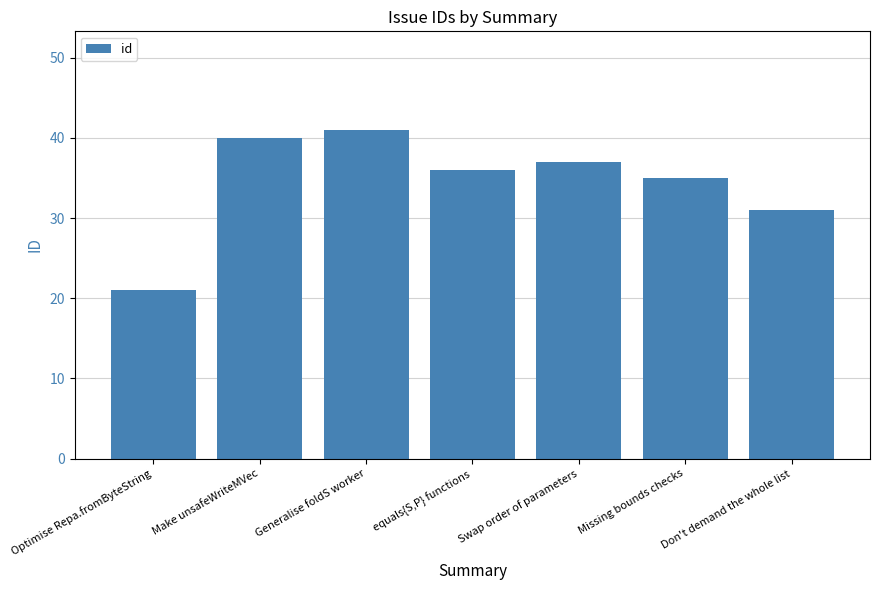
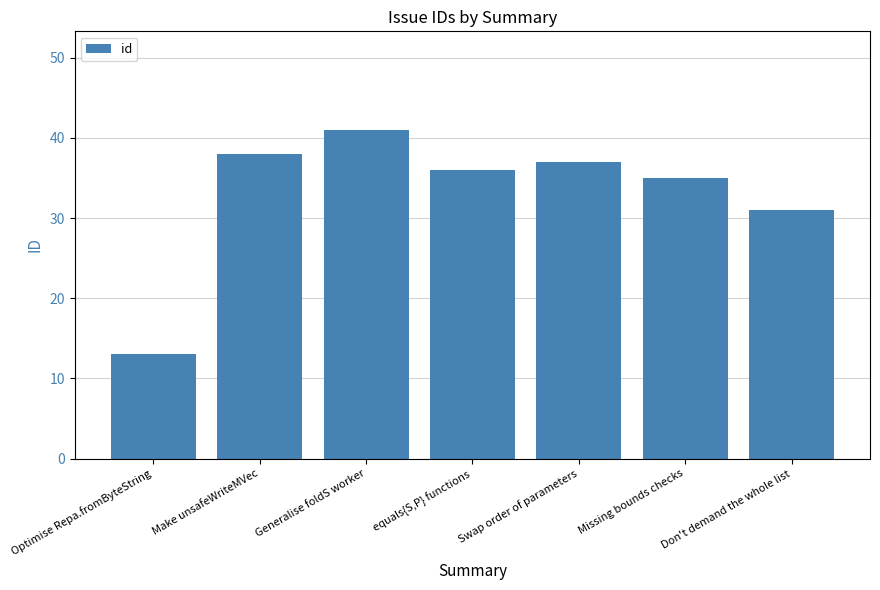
Optimise Repa.fromByteString: 21 -> 13
Make unsafeWriteMVec: 40 -> 38
